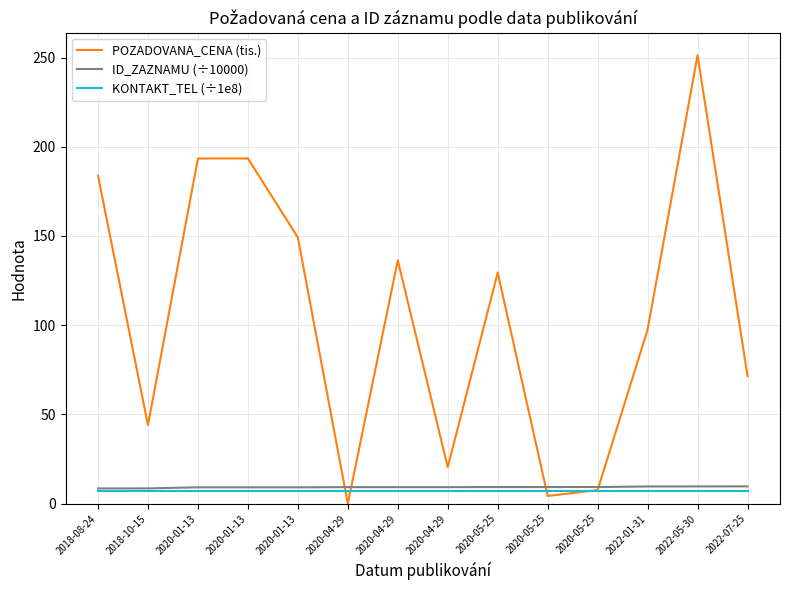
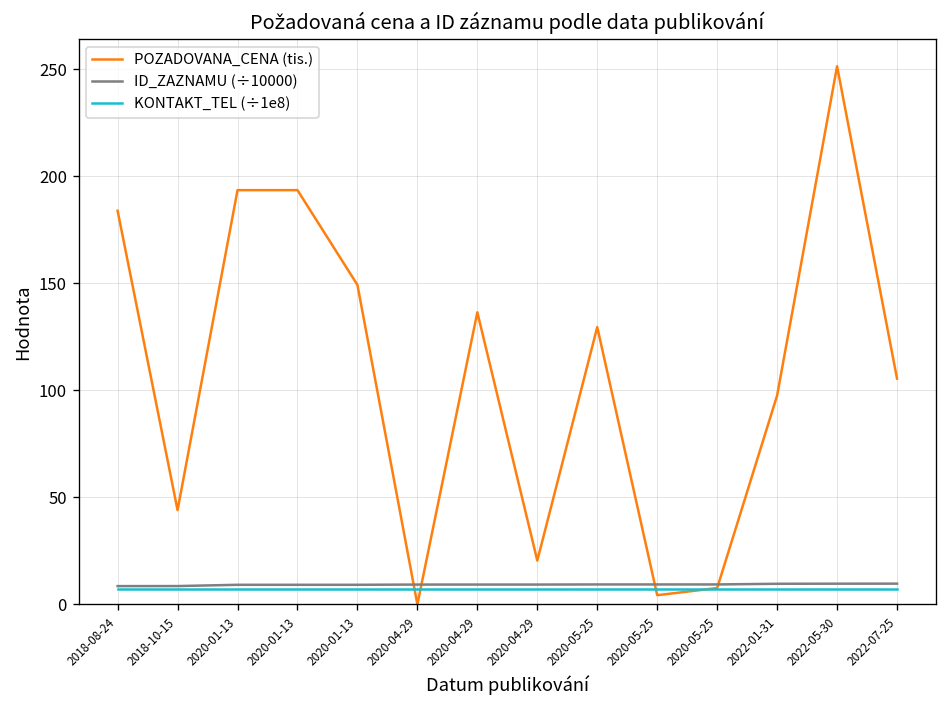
POZADOVANA_CENA (tis.), 2022-07-25: 72 -> 105
